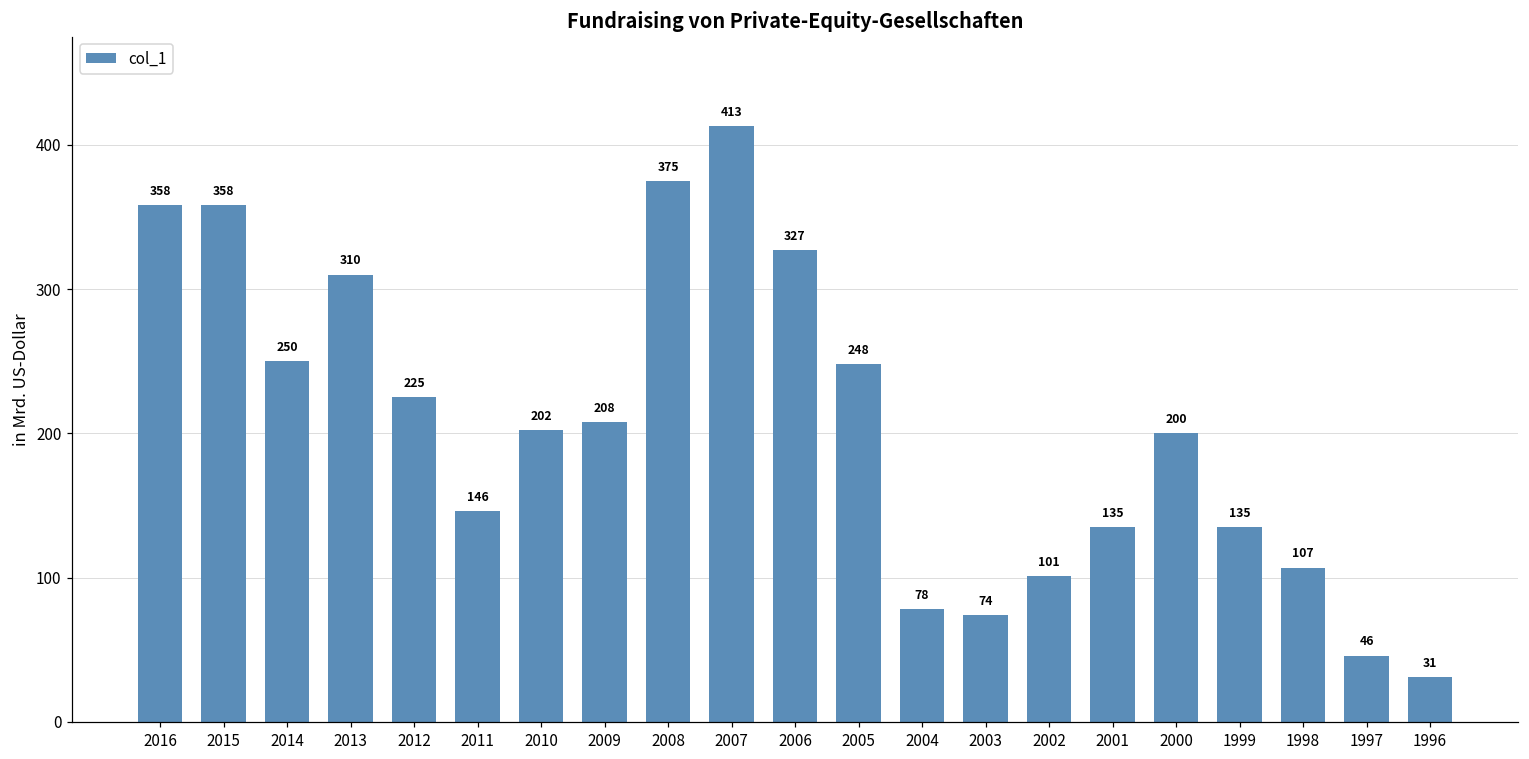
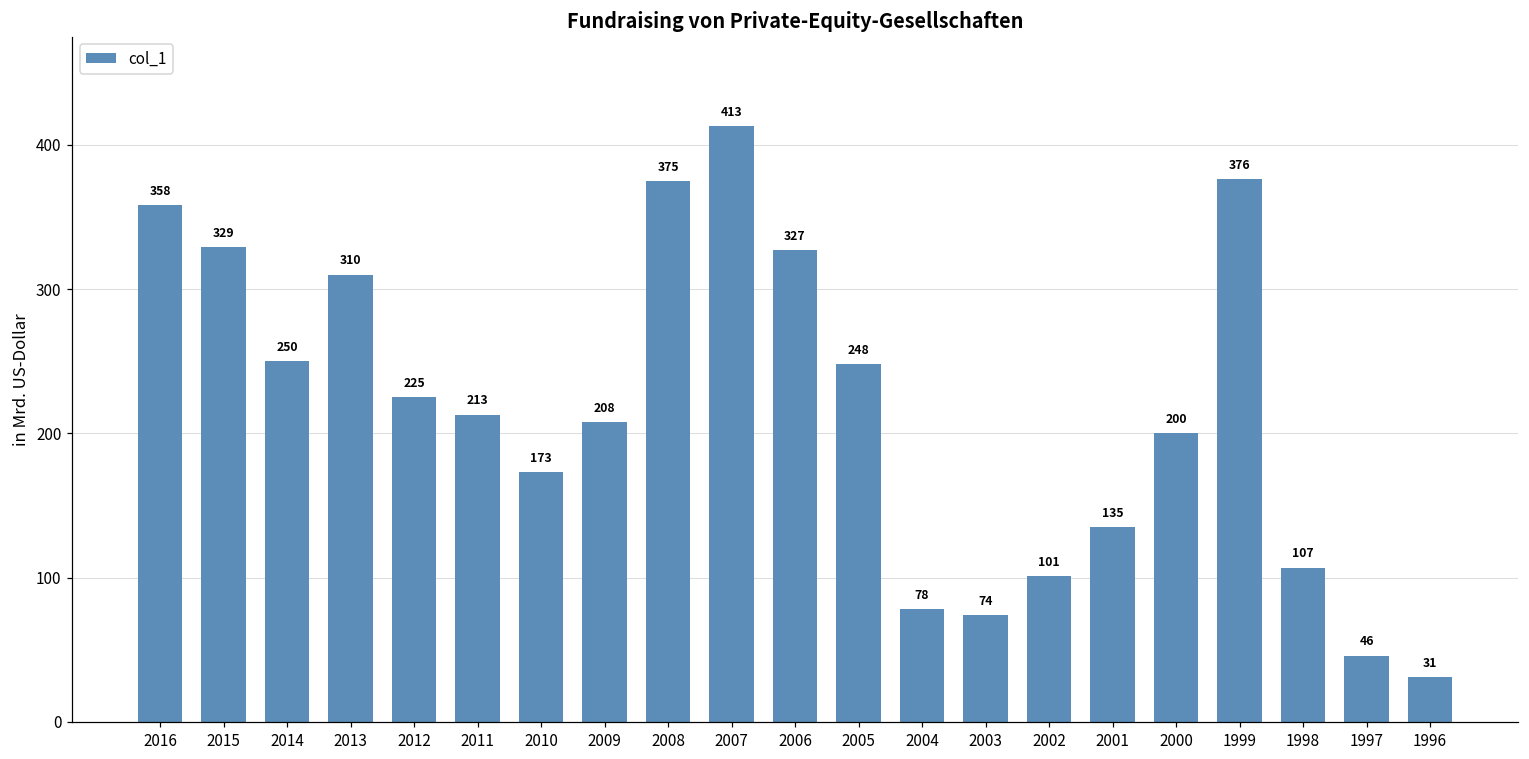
2015: 358 -> 329
2011: 146 -> 213
2010: 202 -> 173
1999: 135 -> 376
